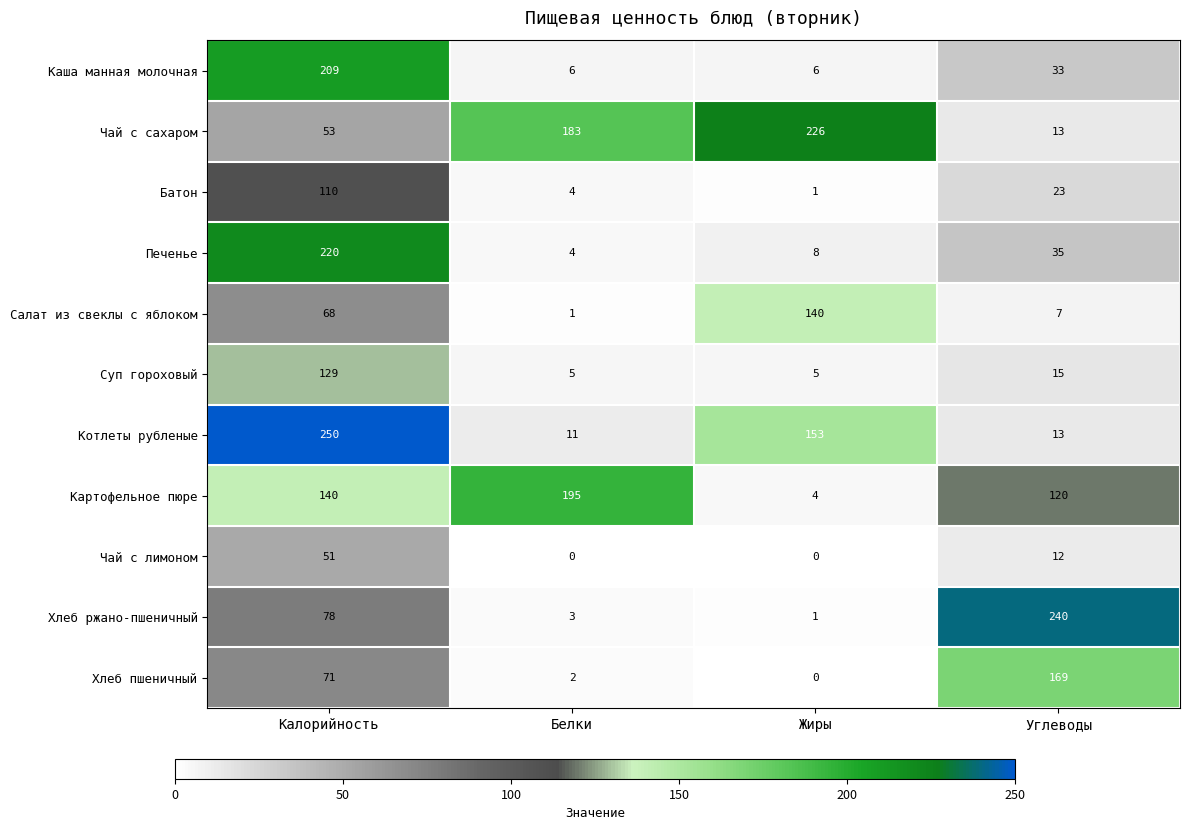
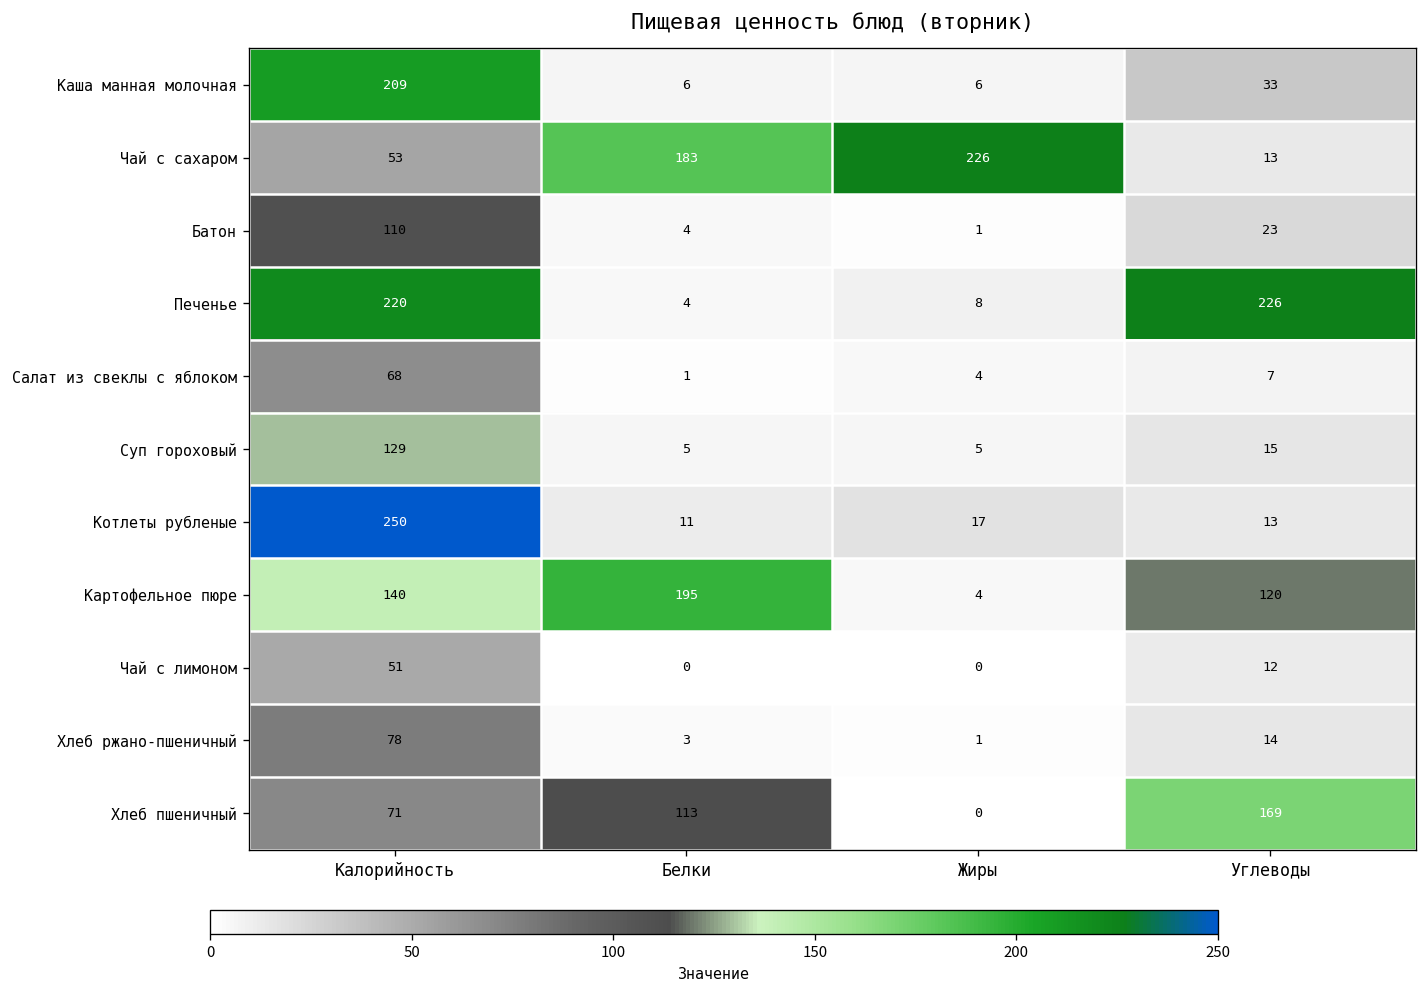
Печенье, Углеводы: 35 -> 226
Салат из свеклы с яблоком, Жиры: 140 -> 4
Котлеты рубленые, Жиры: 153 -> 17
Хлеб ржано-пшеничный, Углеводы: 240 -> 14
Хлеб пшеничный, Белки: 2 -> 113
